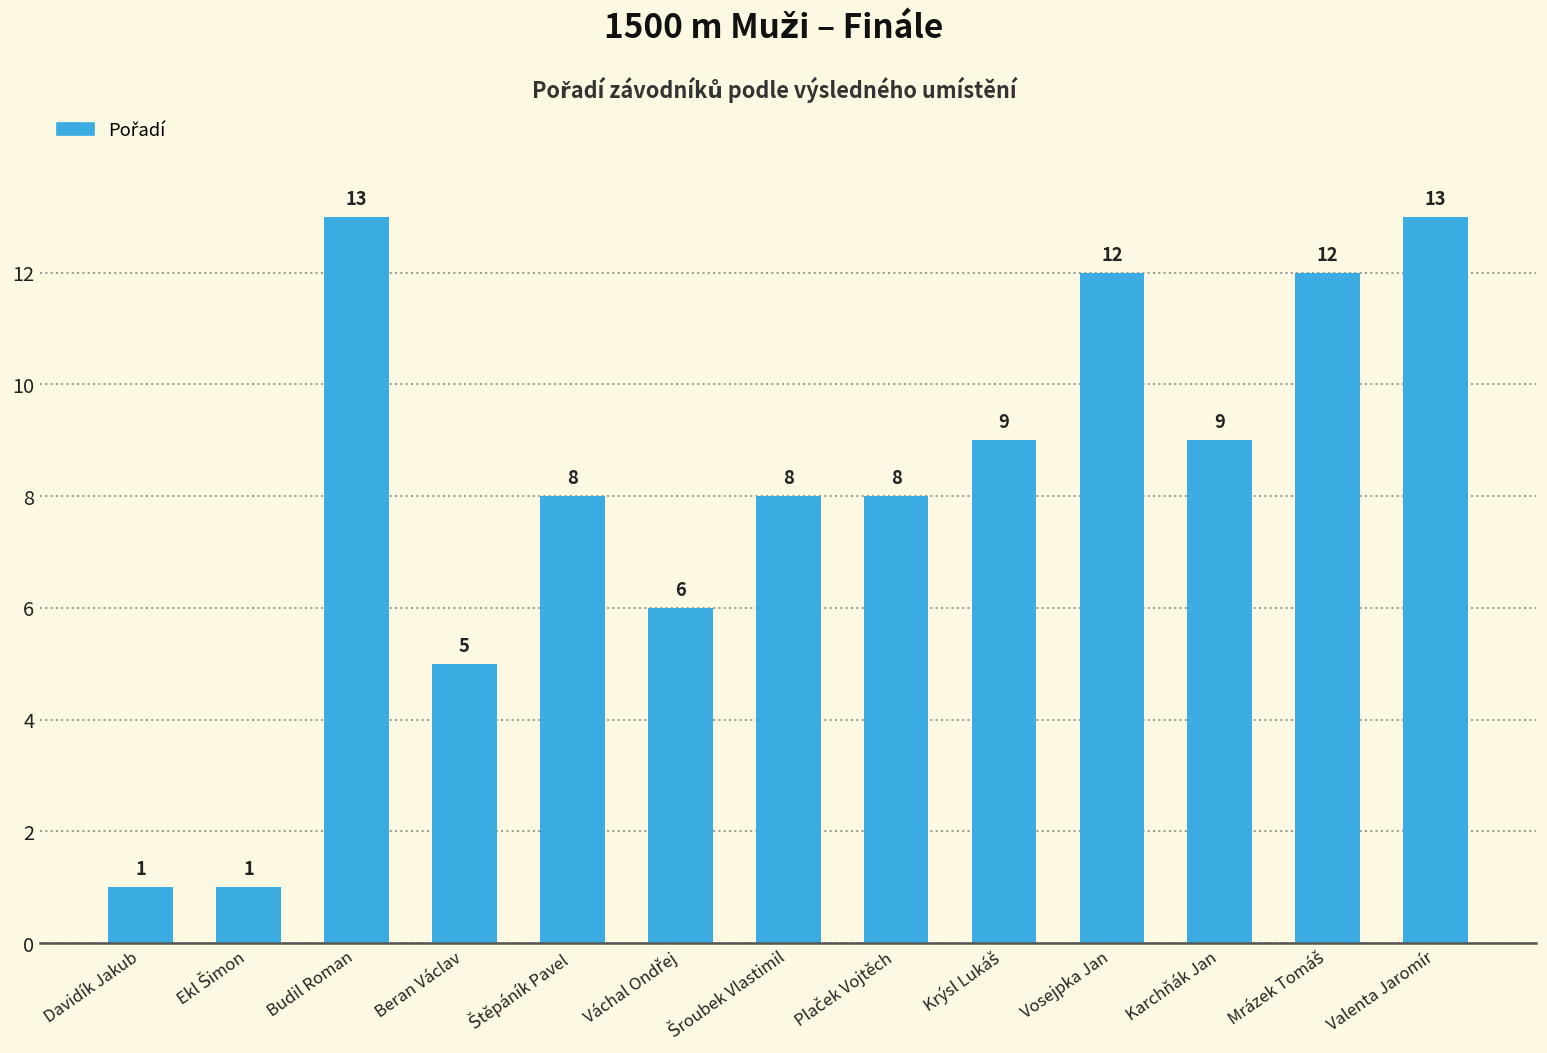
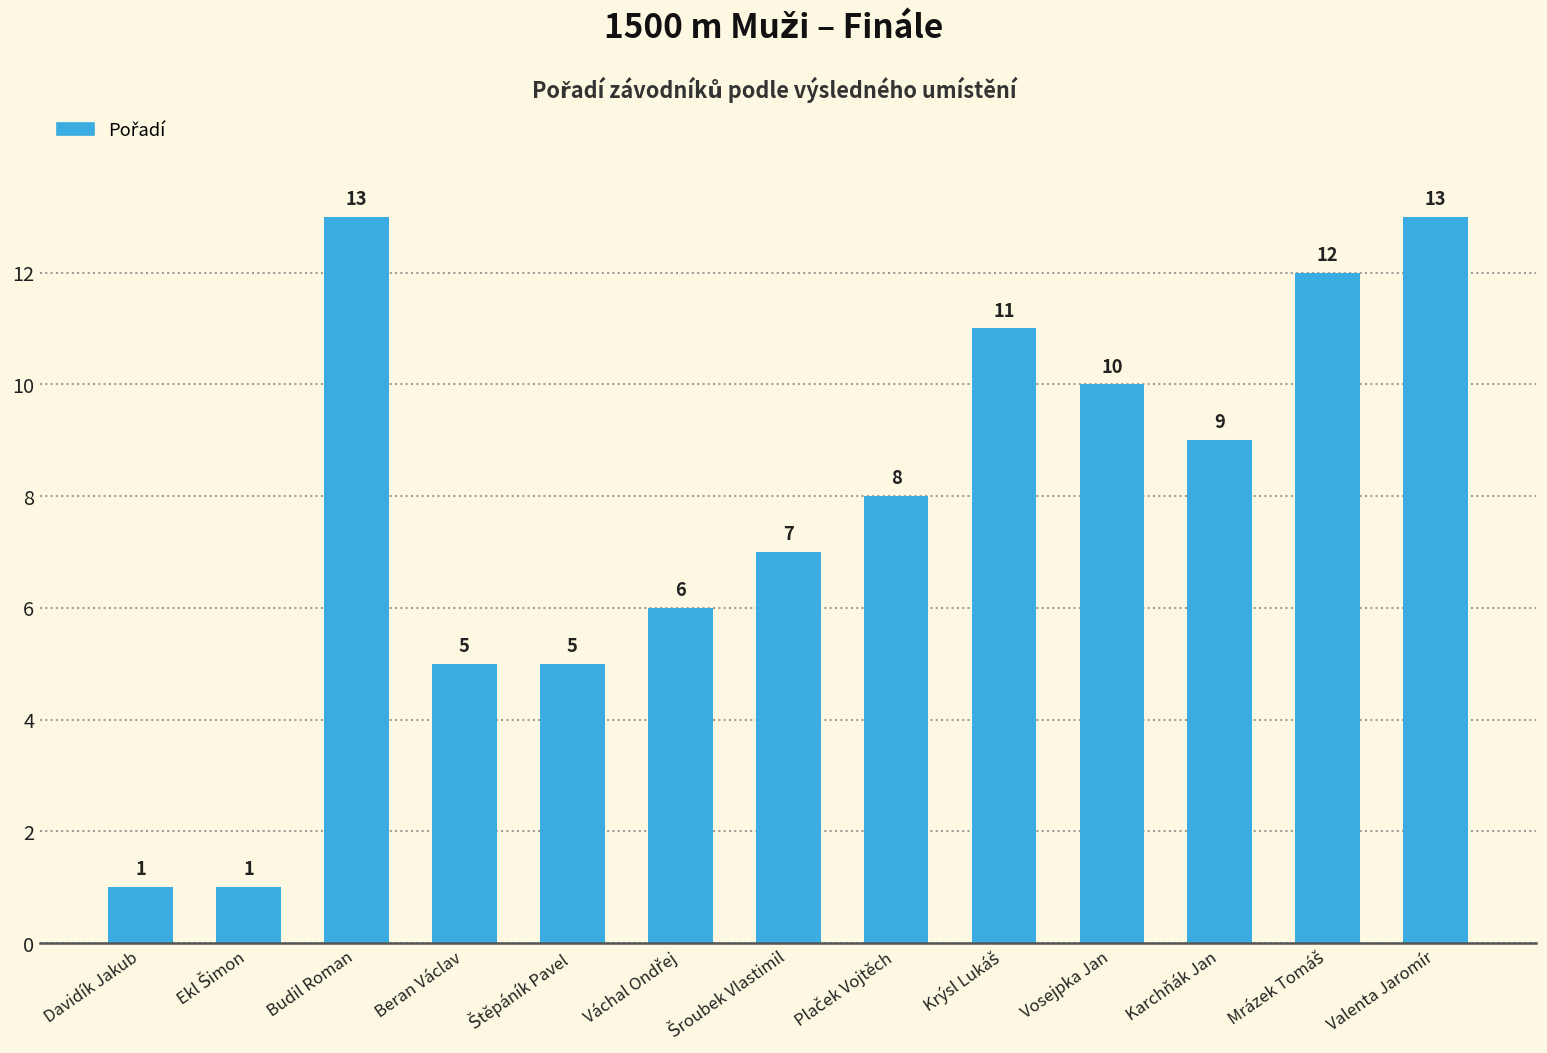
Štěpáník Pavel: 8 -> 5
Šroubek Vlastimil: 8 -> 7
Krýsl Lukáš: 9 -> 11
Vosejpka Jan: 12 -> 10
